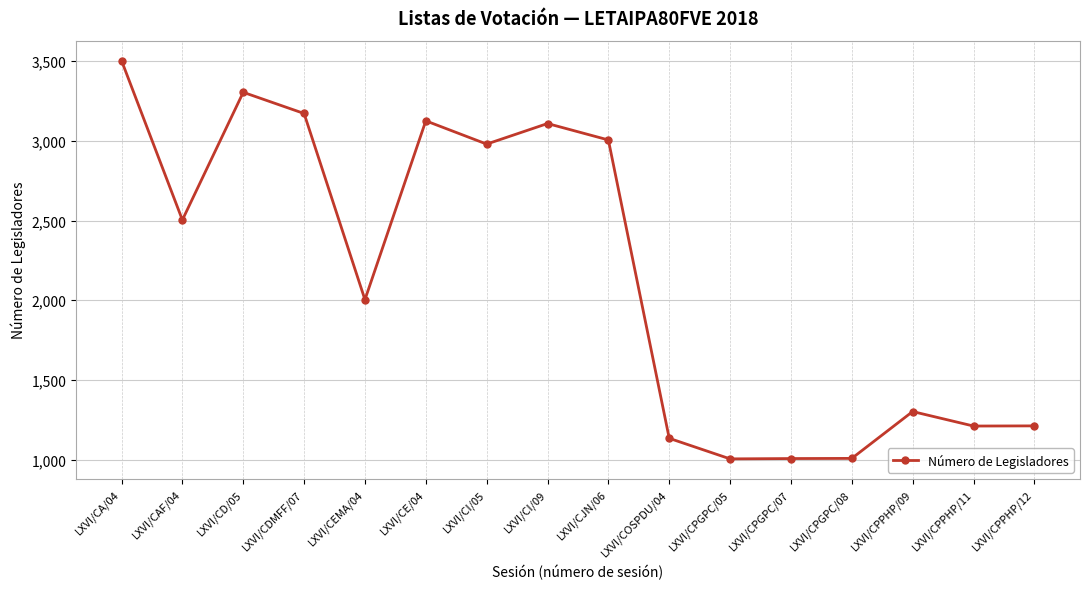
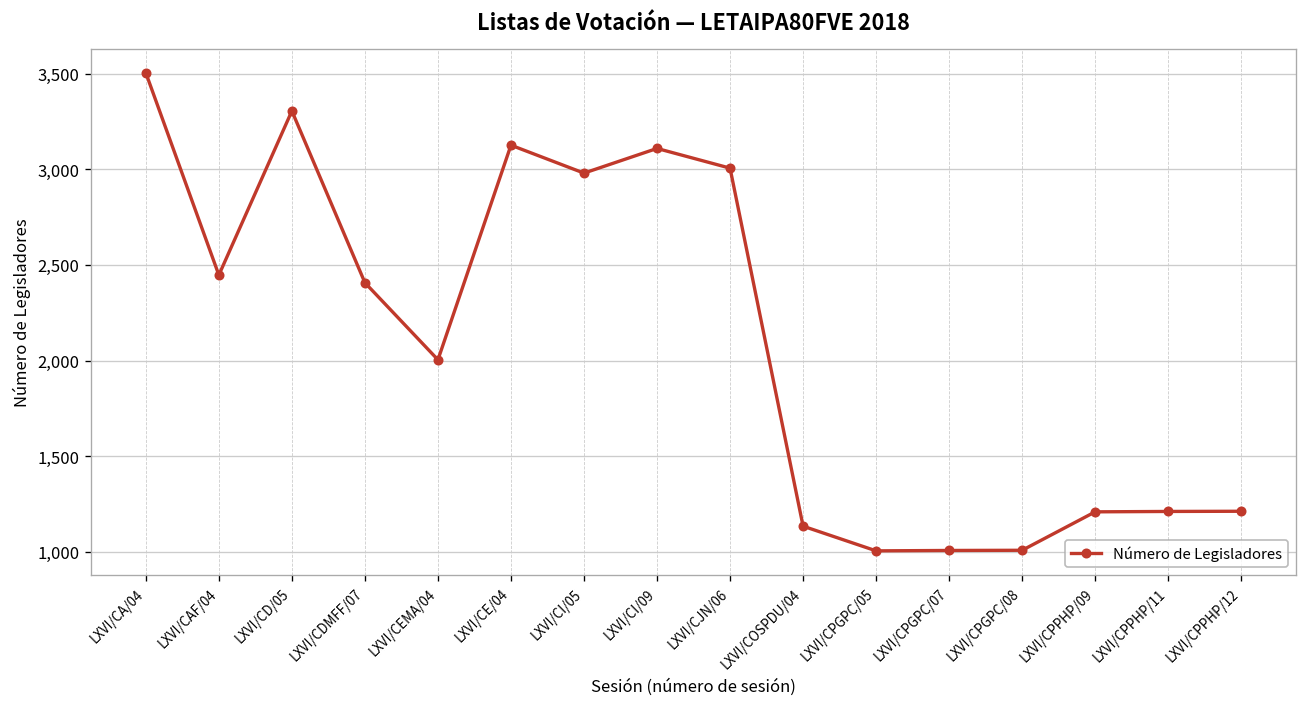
LXVI/CAF/04: 2,500 -> 2,450
LXVI/CDMFF/07: 3,170 -> 2,410
LXVI/CPPHP/09: 1,300 -> 1,210
